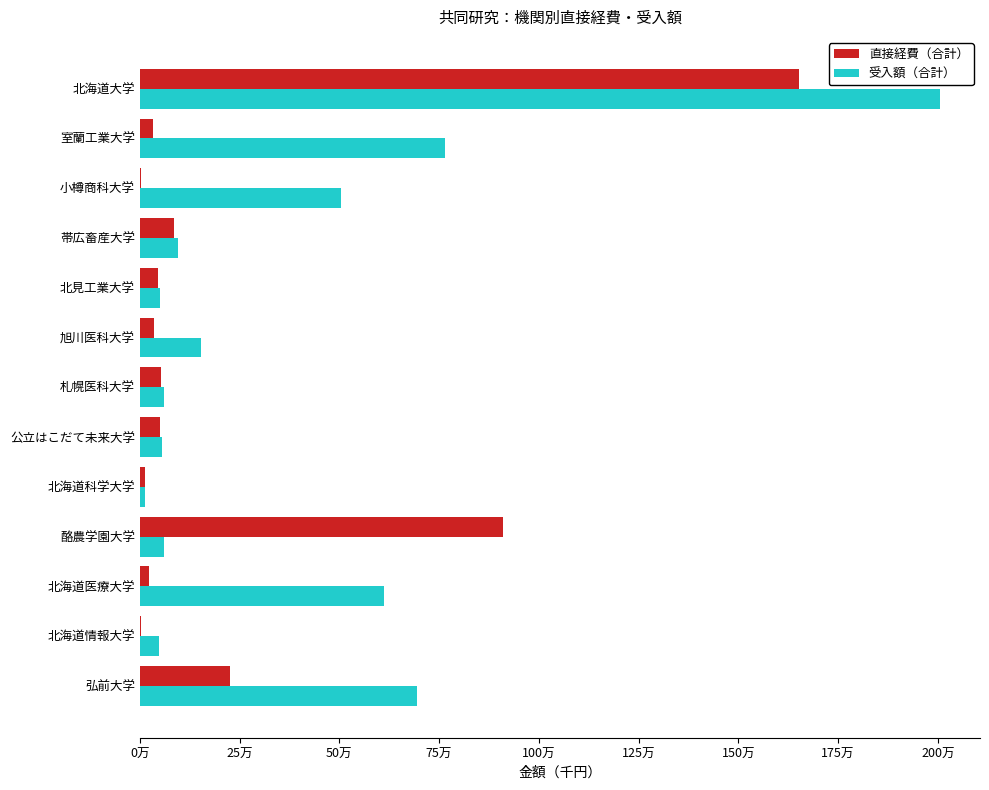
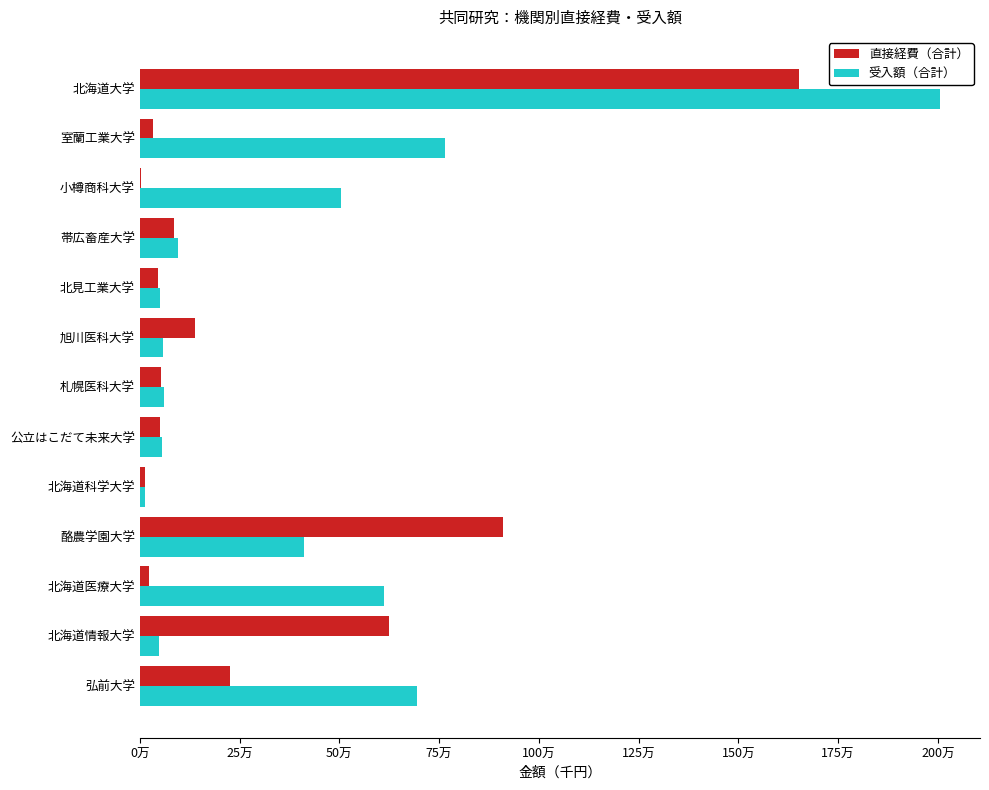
直接経費（合計）, 旭川医科大学: 4万 -> 14万
受入額（合計）, 旭川医科大学: 15万 -> 6万
受入額（合計）, 酪農学園大学: 6万 -> 41万
直接経費（合計）, 北海道情報大学: 0万 -> 62万
